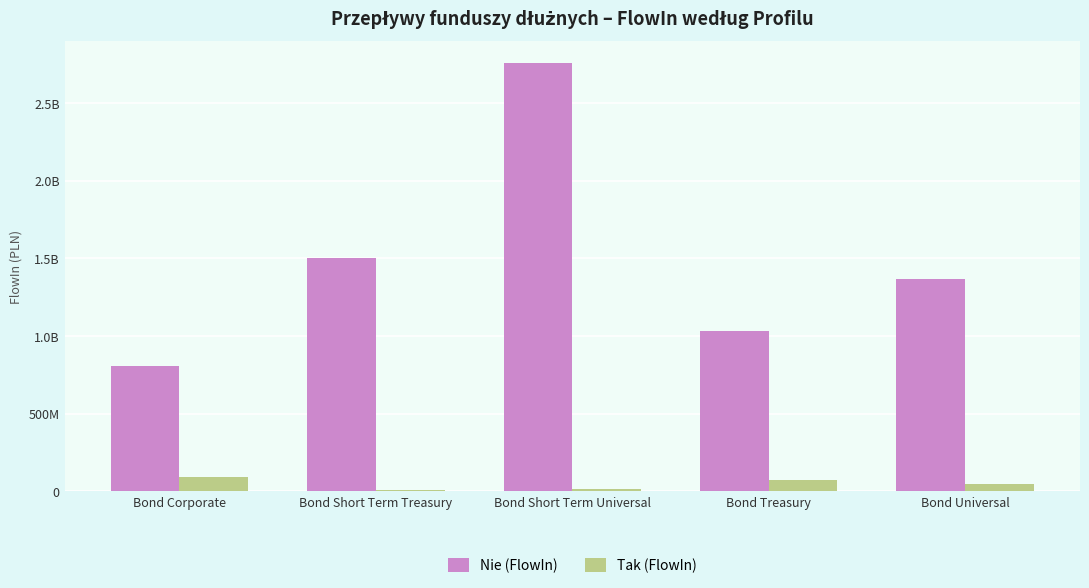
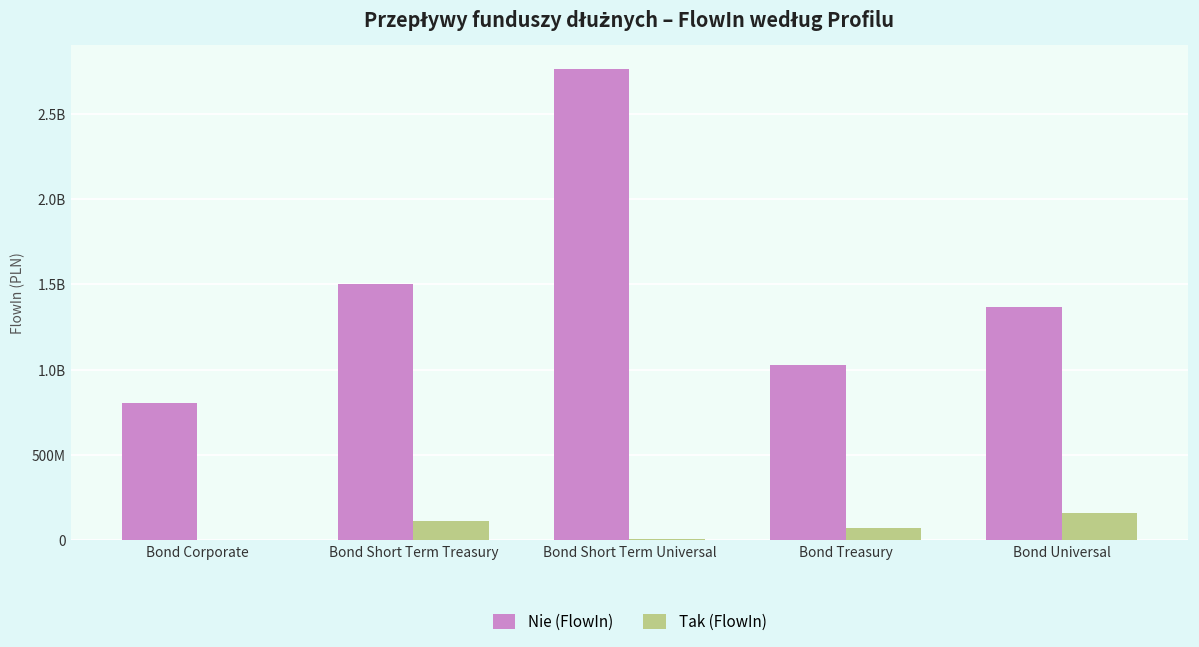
Tak (FlowIn), Bond Corporate: 90000000 -> 0
Tak (FlowIn), Bond Short Term Treasury: 10000000 -> 120000000
Tak (FlowIn), Bond Universal: 50000000 -> 160000000
